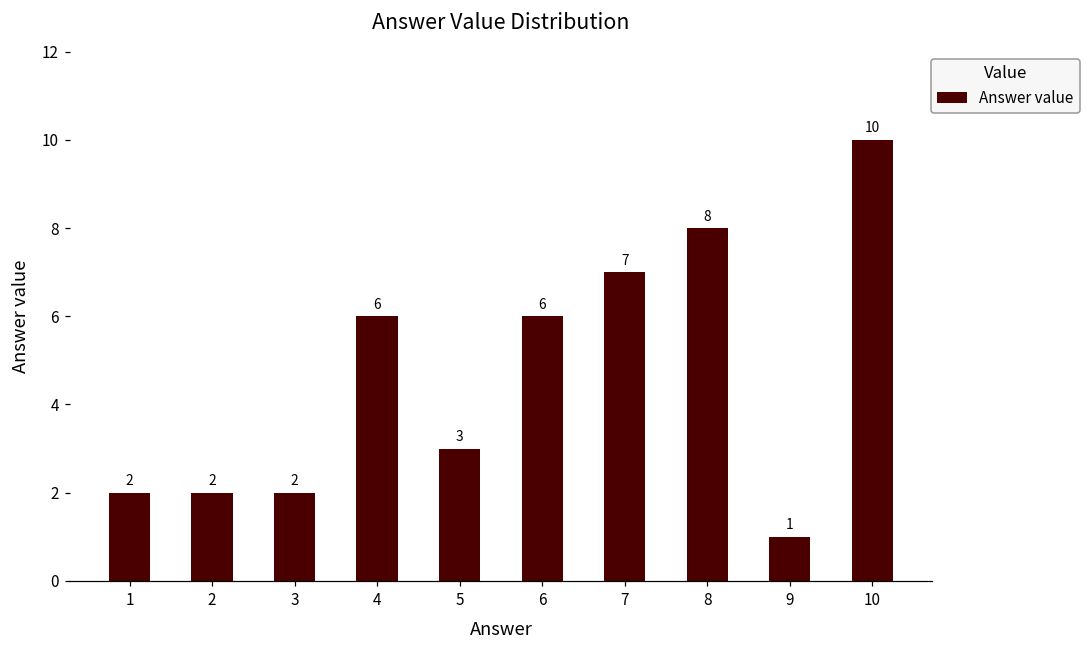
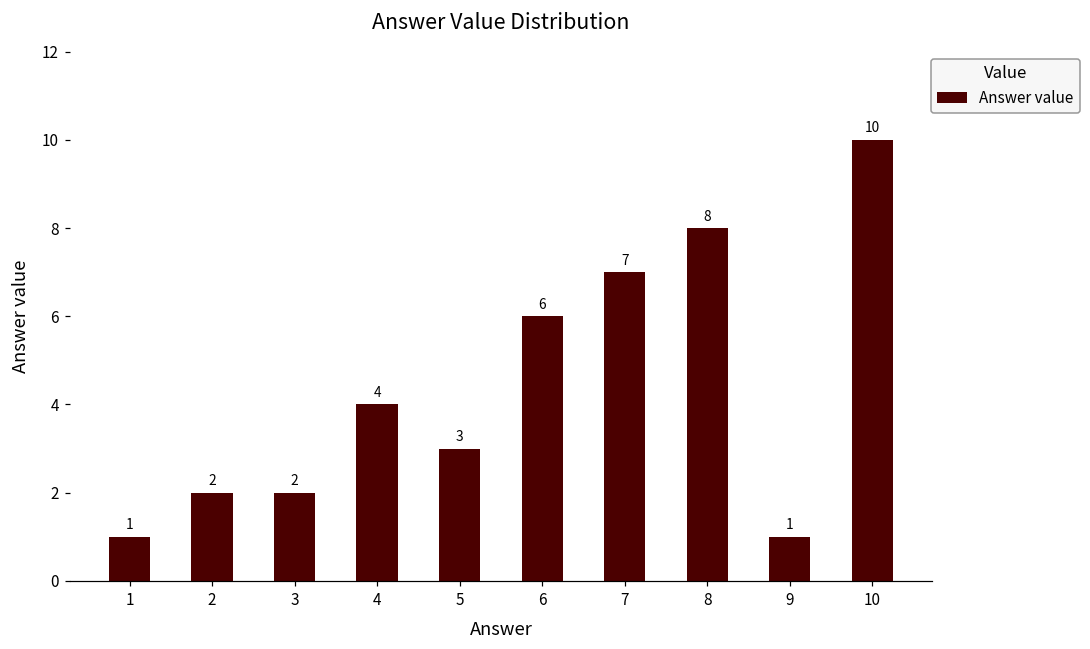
1: 2 -> 1
4: 6 -> 4
